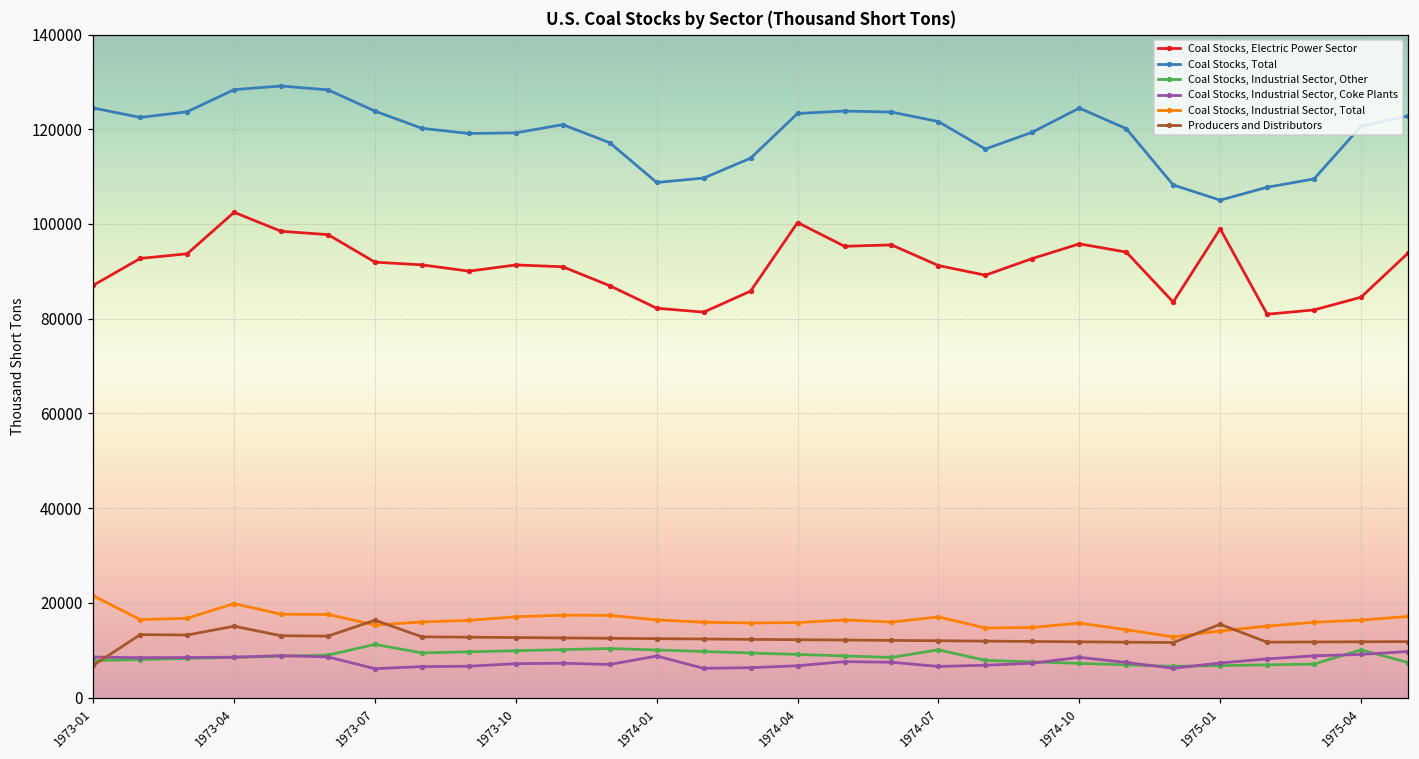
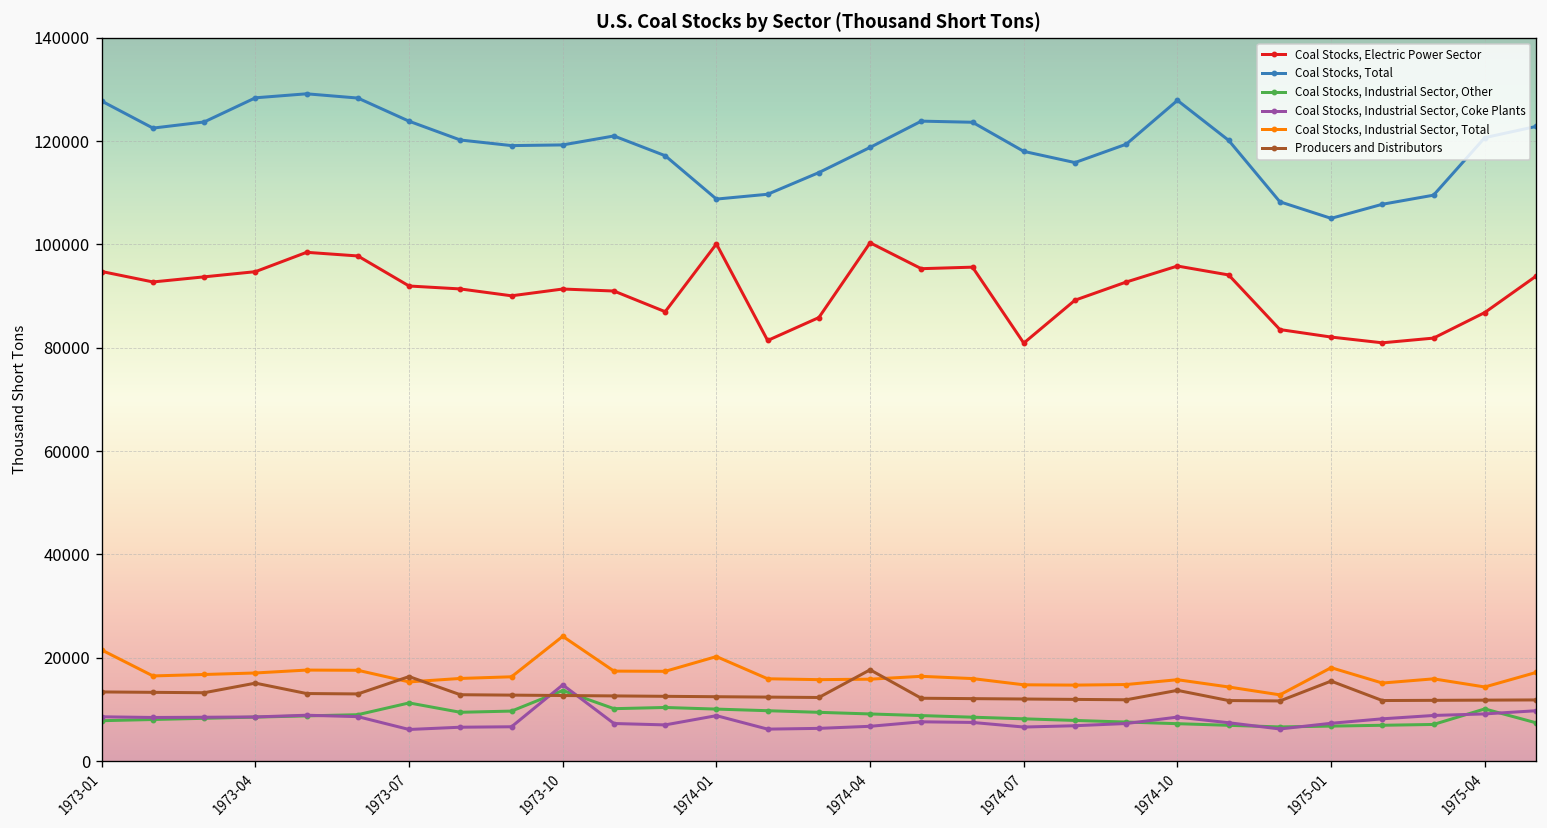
Coal Stocks, Electric Power Sector, 1973-01: 87000 -> 95000
Coal Stocks, Total, 1973-01: 124000 -> 128000
Producers and Distributors, 1973-01: 7000 -> 13000
Coal Stocks, Electric Power Sector, 1973-04: 102000 -> 95000
Coal Stocks, Industrial Sector, Total, 1973-04: 20000 -> 17000
Coal Stocks, Industrial Sector, Other, 1973-10: 10000 -> 14000
Coal Stocks, Industrial Sector, Coke Plants, 1973-10: 7000 -> 15000
Coal Stocks, Industrial Sector, Total, 1973-10: 17000 -> 24000
Coal Stocks, Electric Power Sector, 1974-01: 82000 -> 100000
Coal Stocks, Industrial Sector, Total, 1974-01: 16000 -> 20000
Coal Stocks, Total, 1974-04: 123000 -> 119000
Producers and Distributors, 1974-04: 12000 -> 18000
Coal Stocks, Electric Power Sector, 1974-07: 91000 -> 81000
Coal Stocks, Total, 1974-07: 122000 -> 118000
Coal Stocks, Industrial Sector, Other, 1974-07: 10000 -> 8000
Coal Stocks, Industrial Sector, Total, 1974-07: 17000 -> 15000
Coal Stocks, Total, 1974-10: 124000 -> 128000
Producers and Distributors, 1974-10: 12000 -> 14000
Coal Stocks, Electric Power Sector, 1975-01: 99000 -> 82000
Coal Stocks, Industrial Sector, Total, 1975-01: 14000 -> 18000
Coal Stocks, Electric Power Sector, 1975-04: 85000 -> 87000
Coal Stocks, Industrial Sector, Total, 1975-04: 16000 -> 14000
